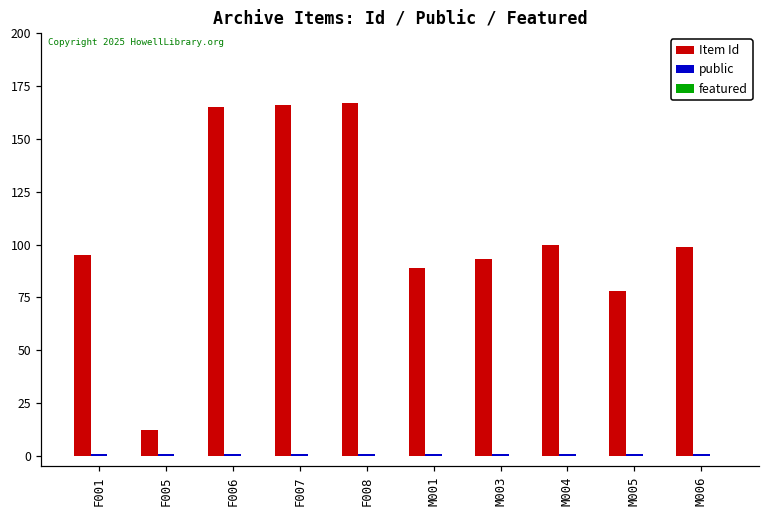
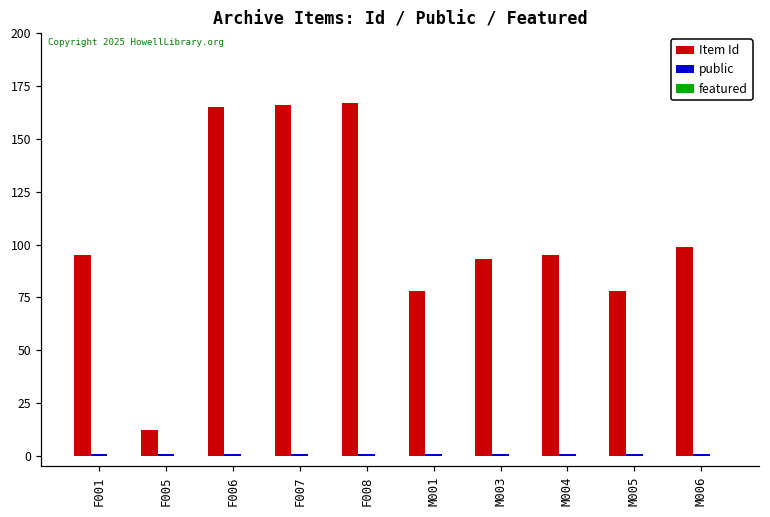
Item Id, M001: 89 -> 78
Item Id, M004: 100 -> 95
